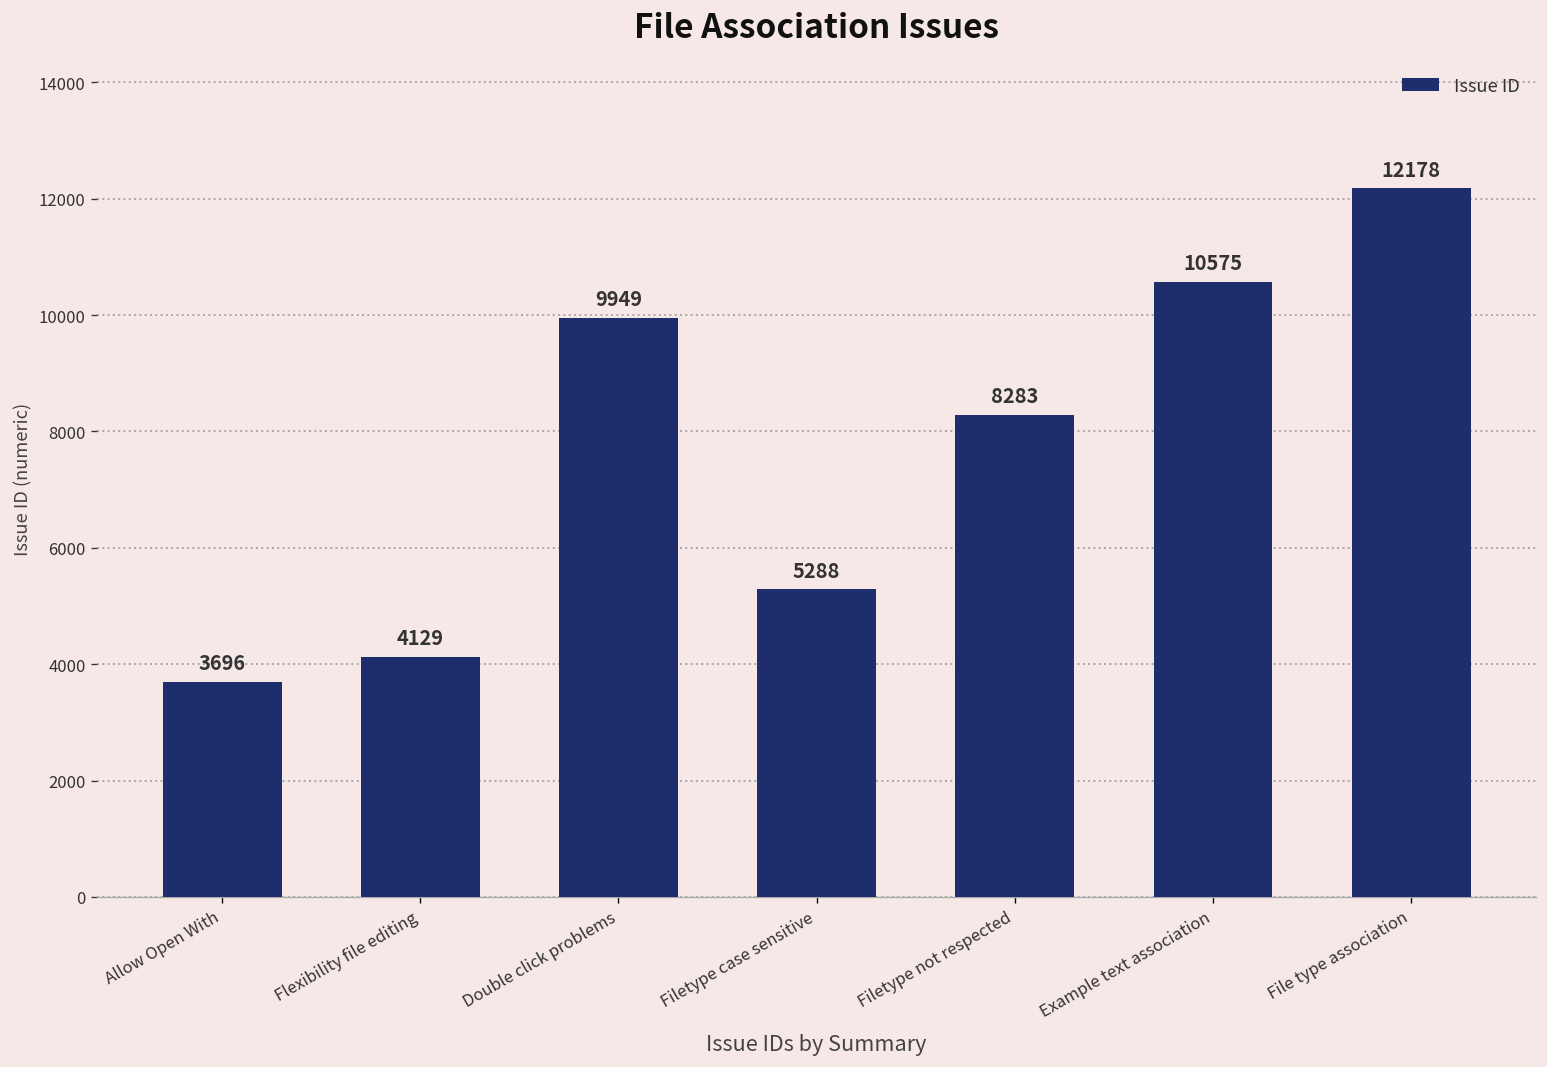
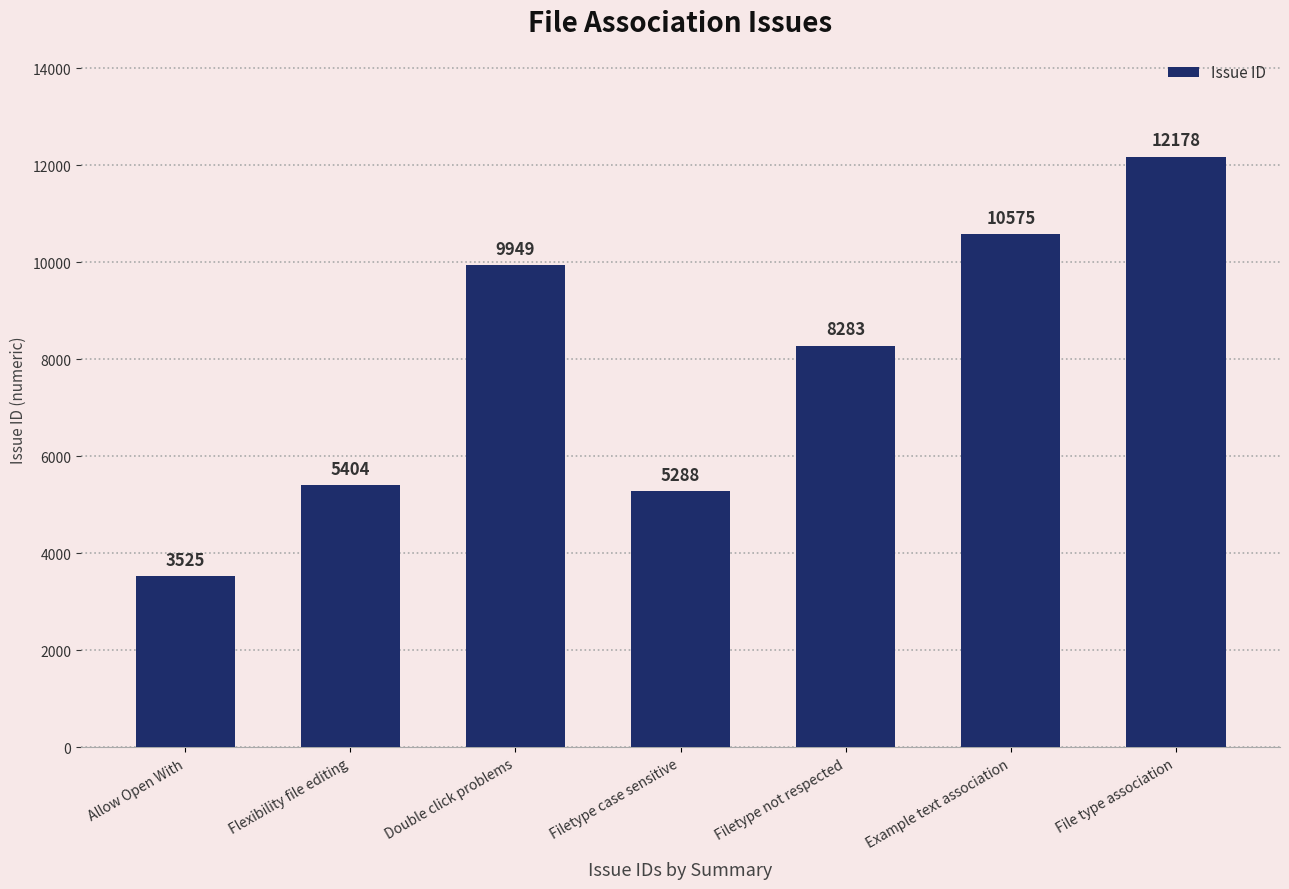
Allow Open With: 3696 -> 3525
Flexibility file editing: 4129 -> 5404
